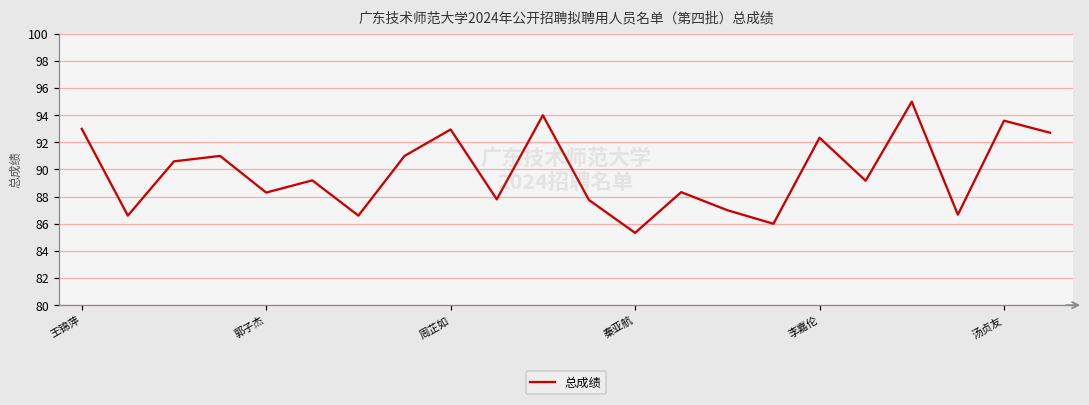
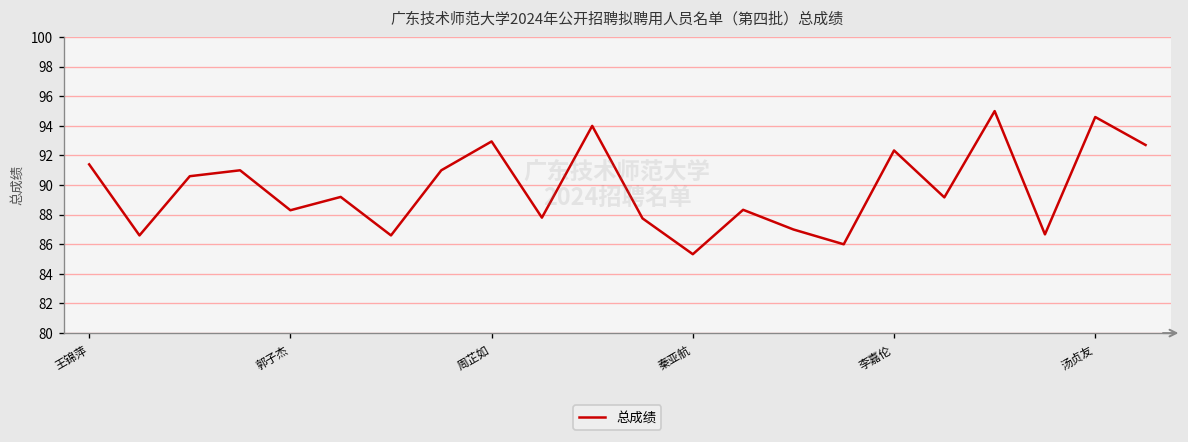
王锦萍: 93.0 -> 91.4
汤贞友: 93.6 -> 94.6
